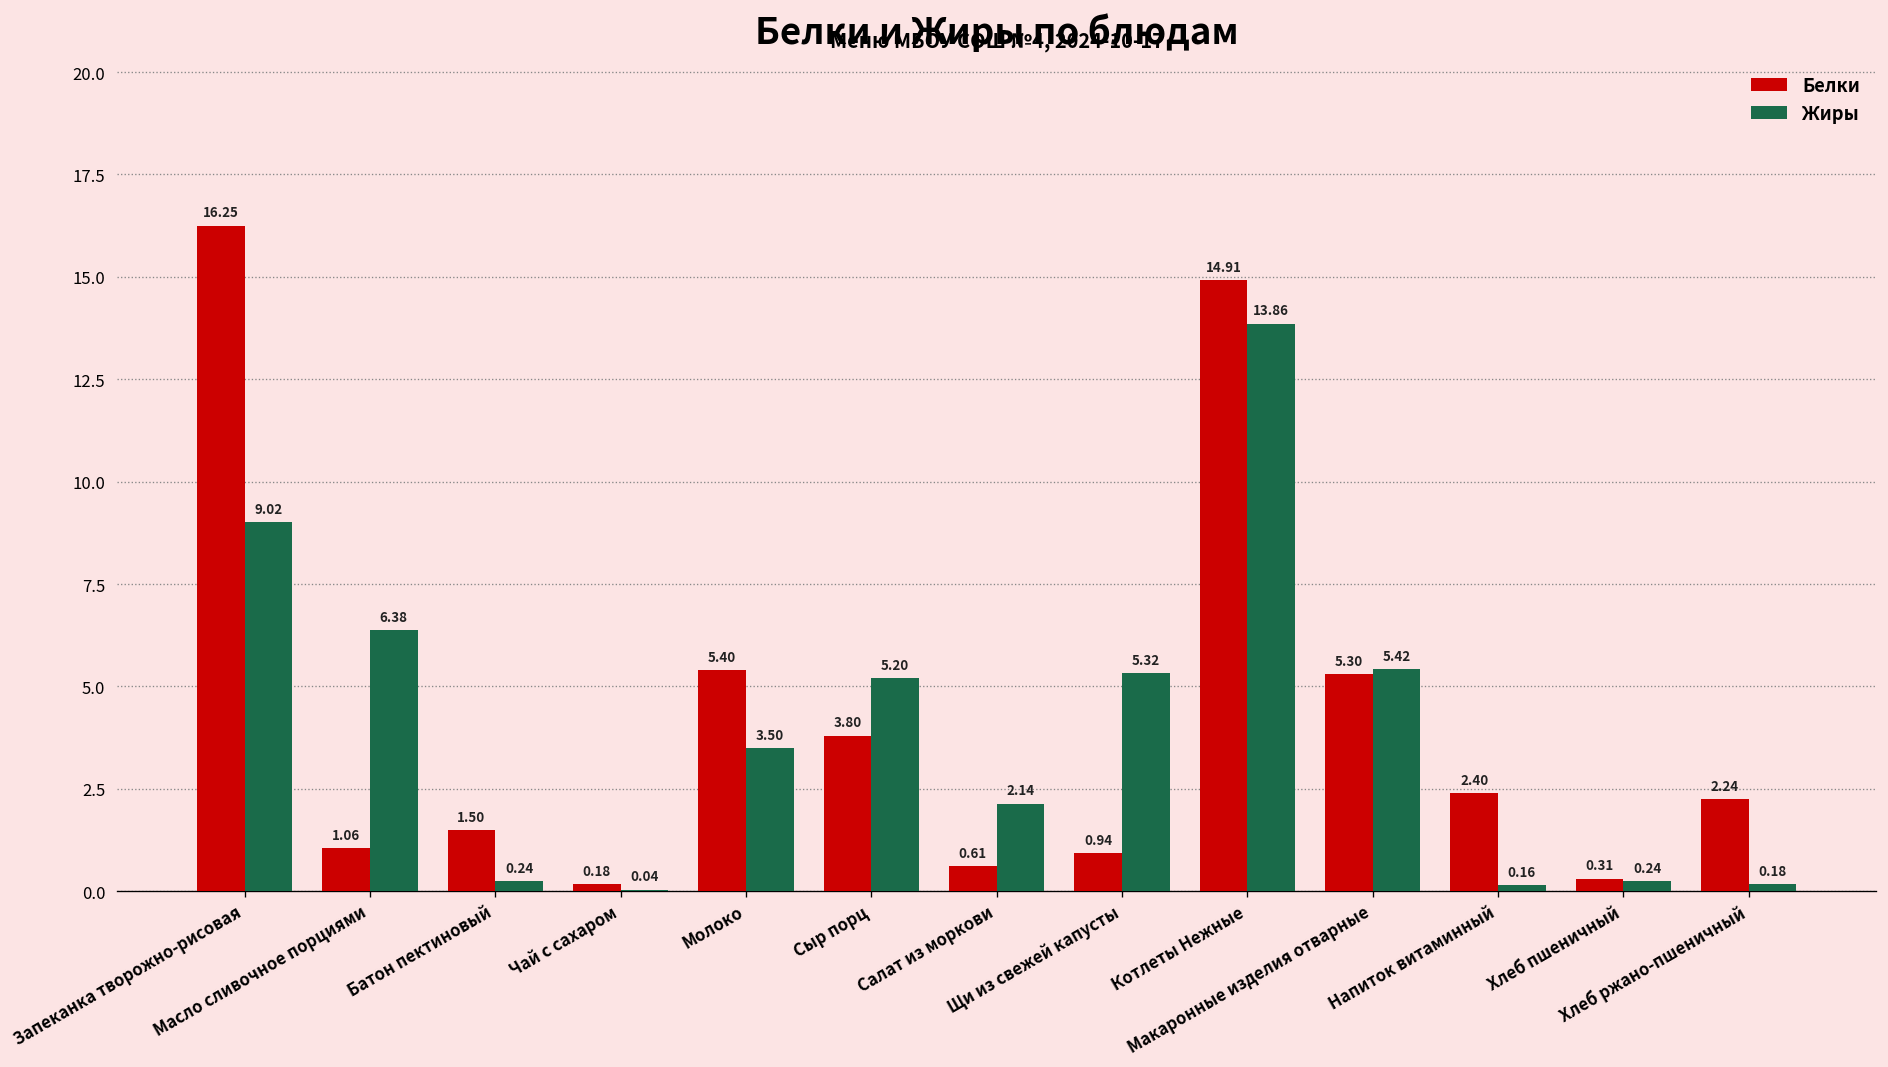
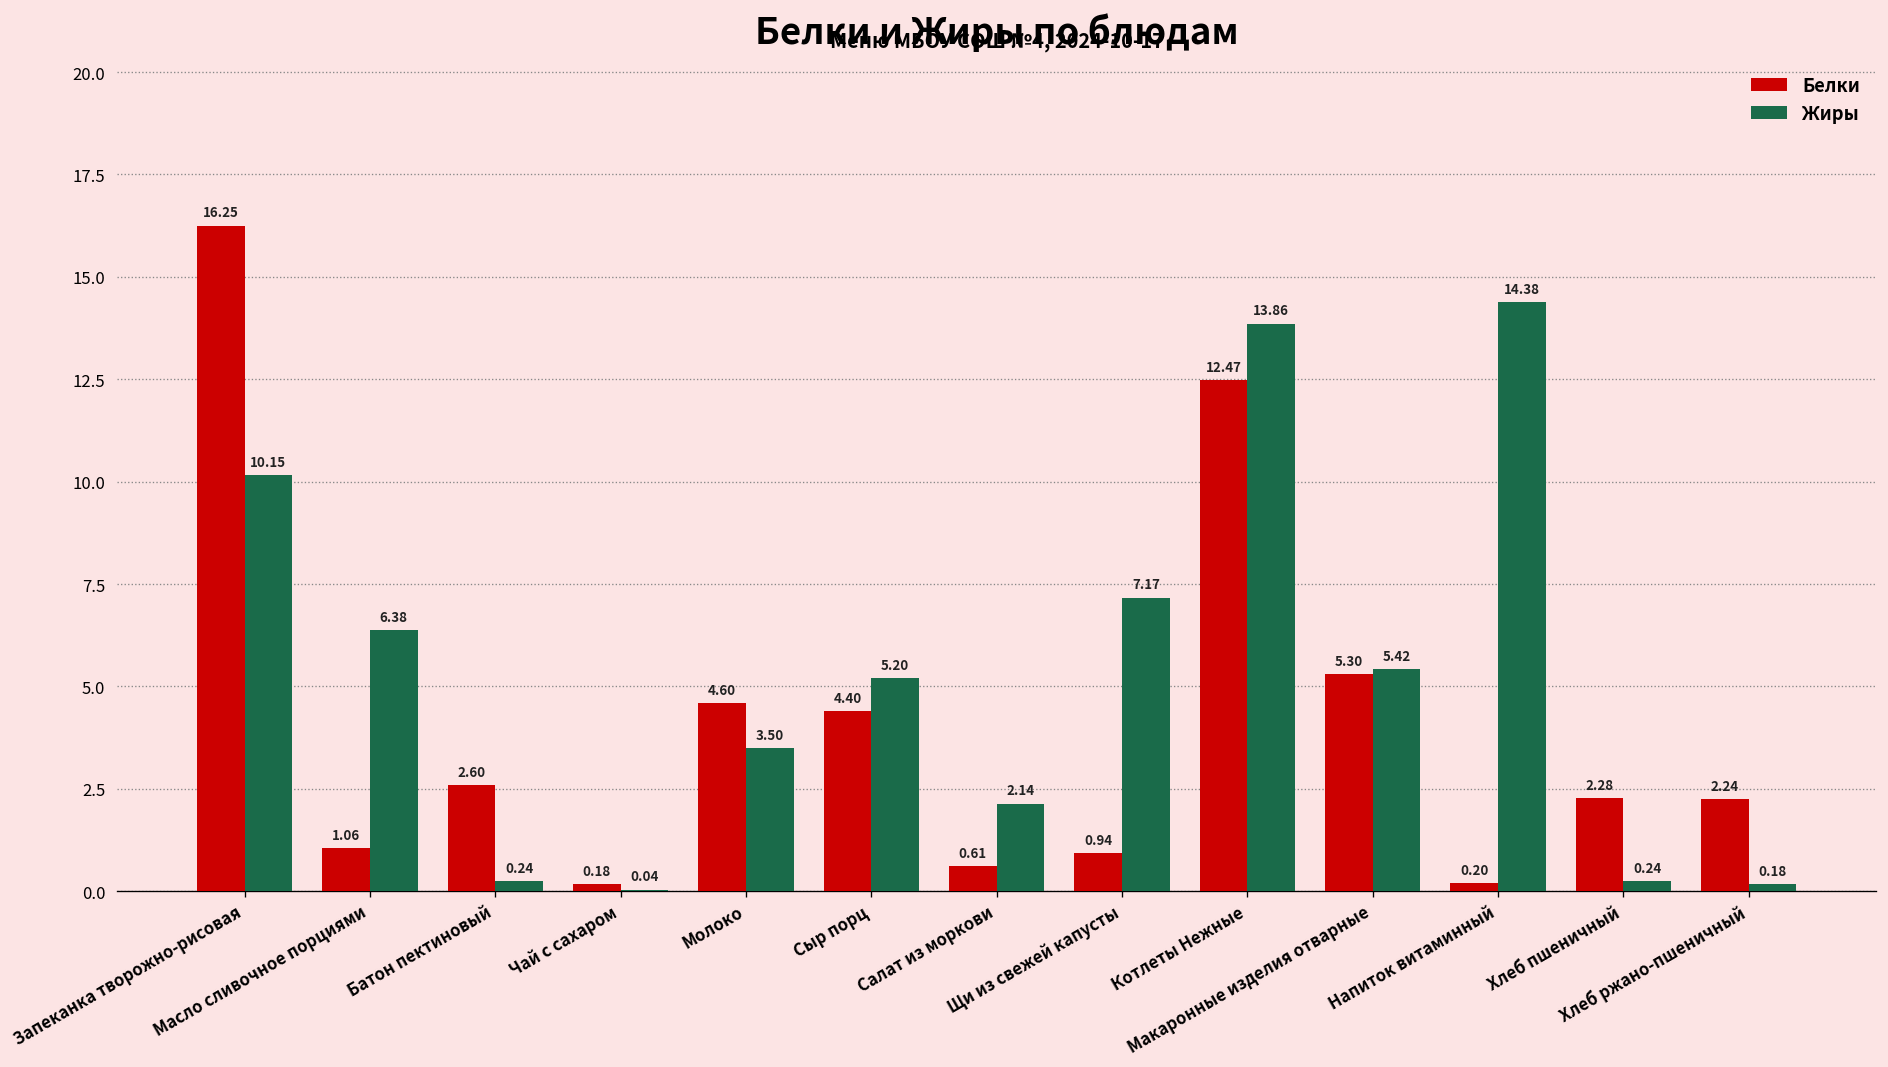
Жиры, Запеканка творожно-рисовая: 9.02 -> 10.15
Белки, Батон пектиновый: 1.50 -> 2.60
Белки, Молоко: 5.40 -> 4.60
Белки, Сыр порц: 3.80 -> 4.40
Жиры, Щи из свежей капусты: 5.32 -> 7.17
Белки, Котлеты Нежные: 14.91 -> 12.47
Белки, Напиток витаминный: 2.40 -> 0.20
Жиры, Напиток витаминный: 0.16 -> 14.38
Белки, Хлеб пшеничный: 0.31 -> 2.28
